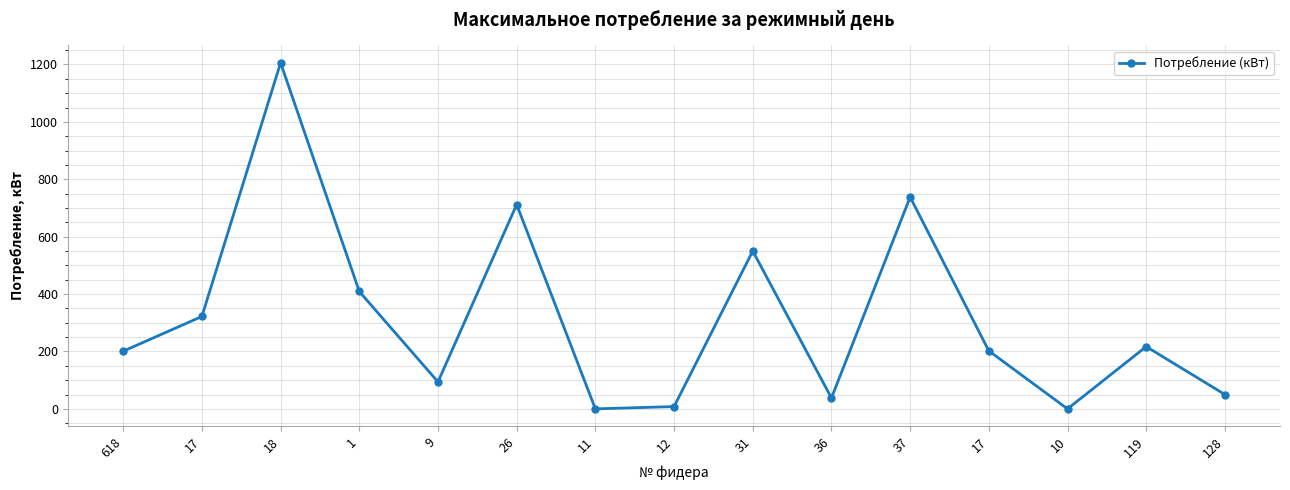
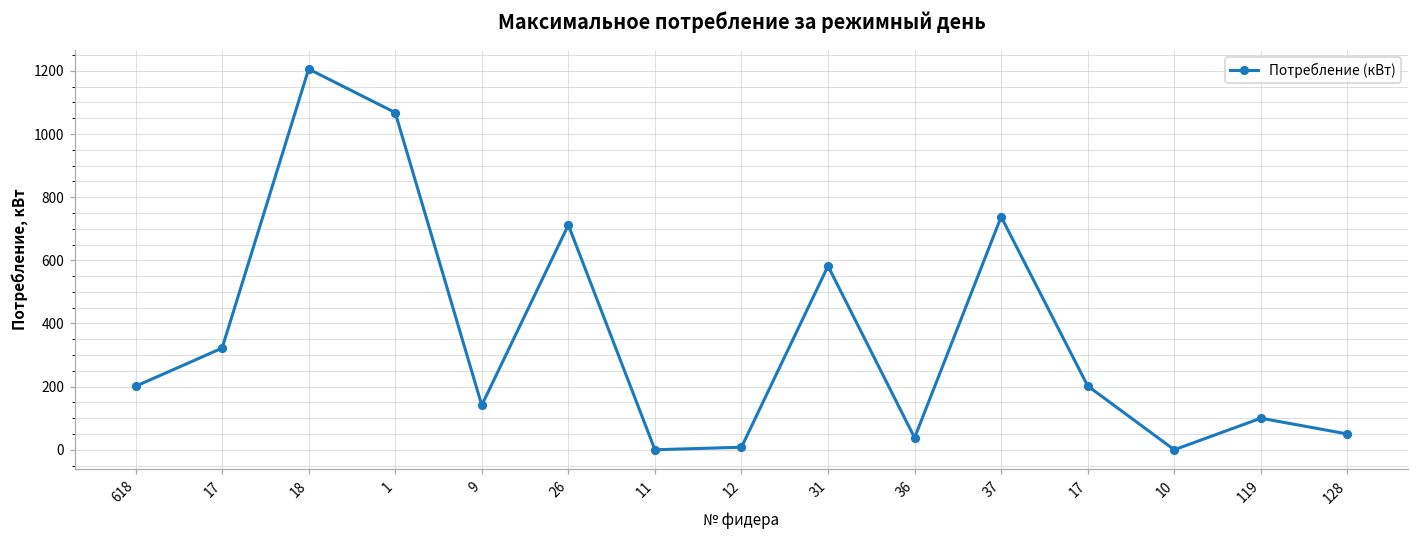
1: 410 -> 1070
9: 90 -> 140
31: 550 -> 580
119: 220 -> 100
